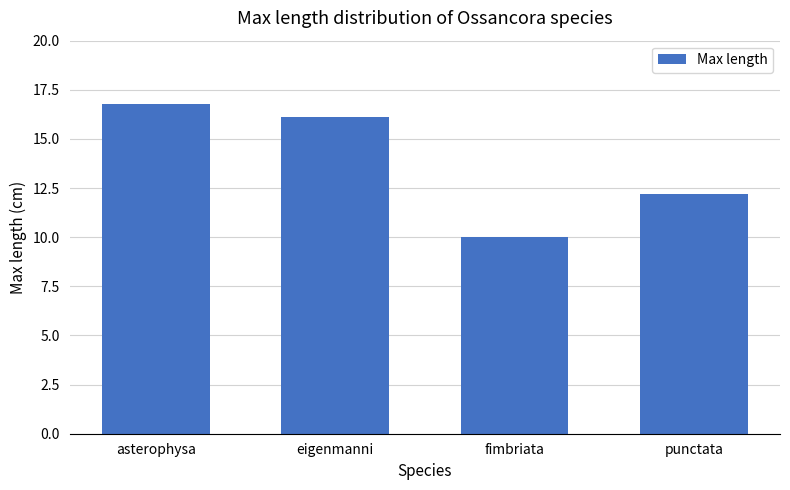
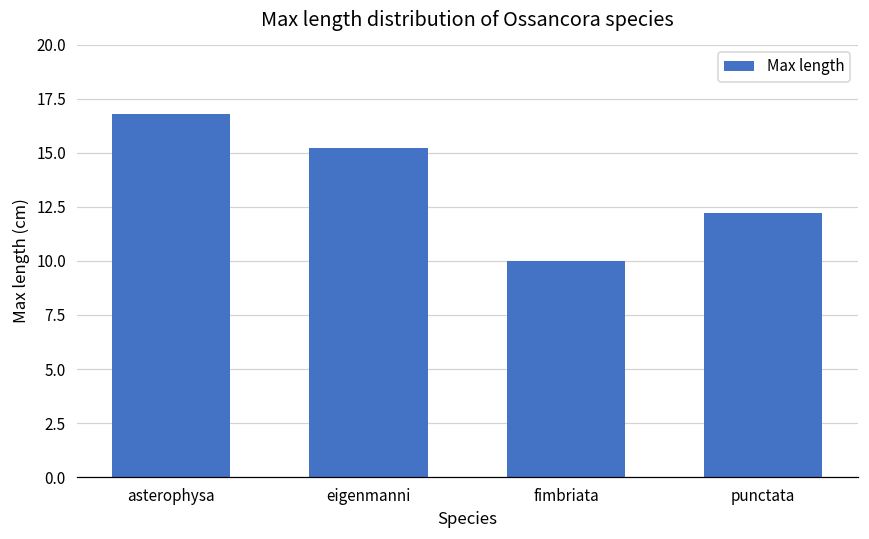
eigenmanni: 16.1 -> 15.2
